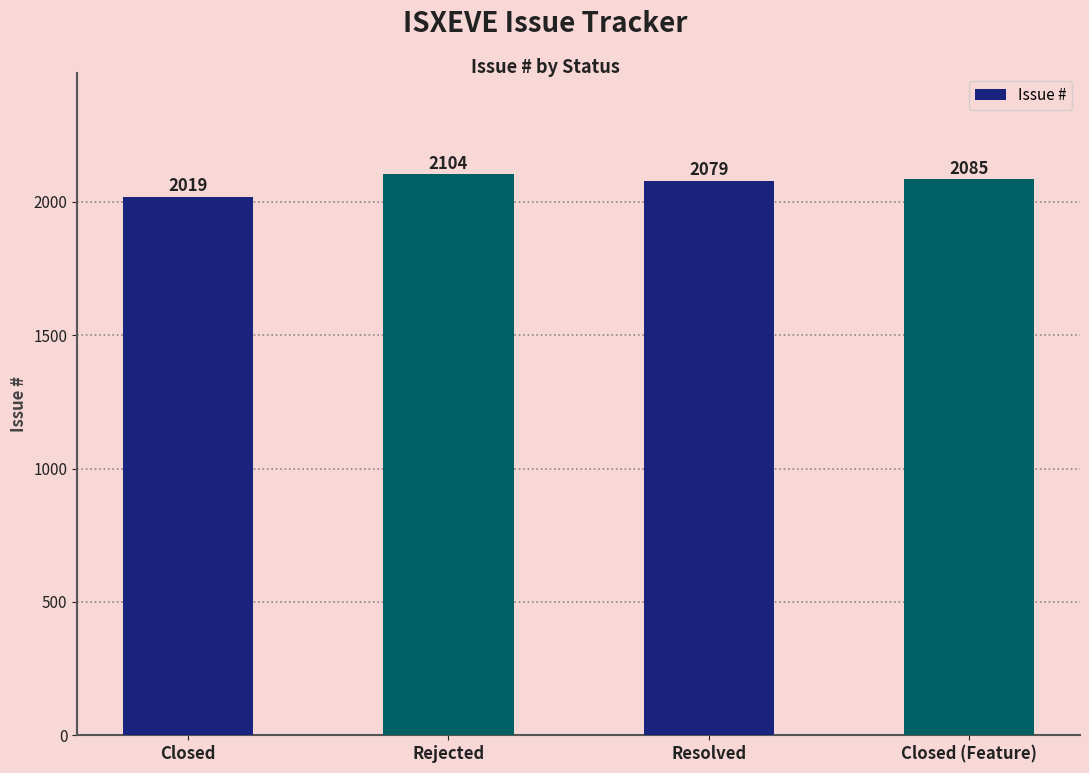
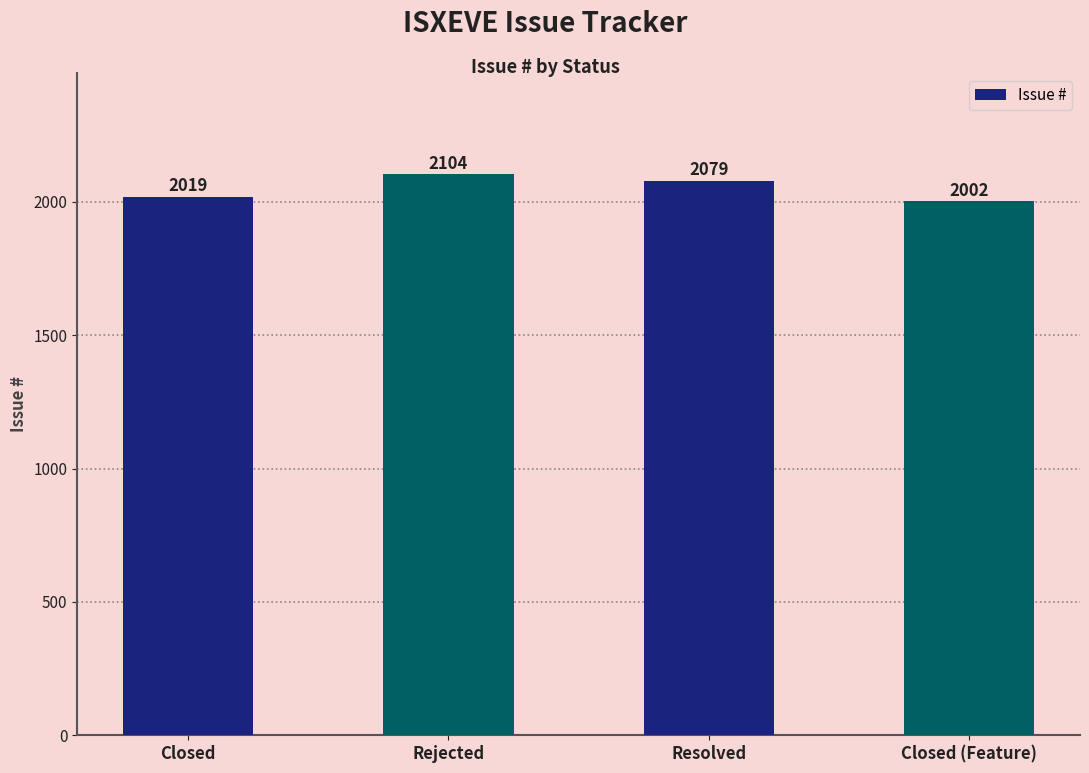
Closed (Feature): 2085 -> 2002
